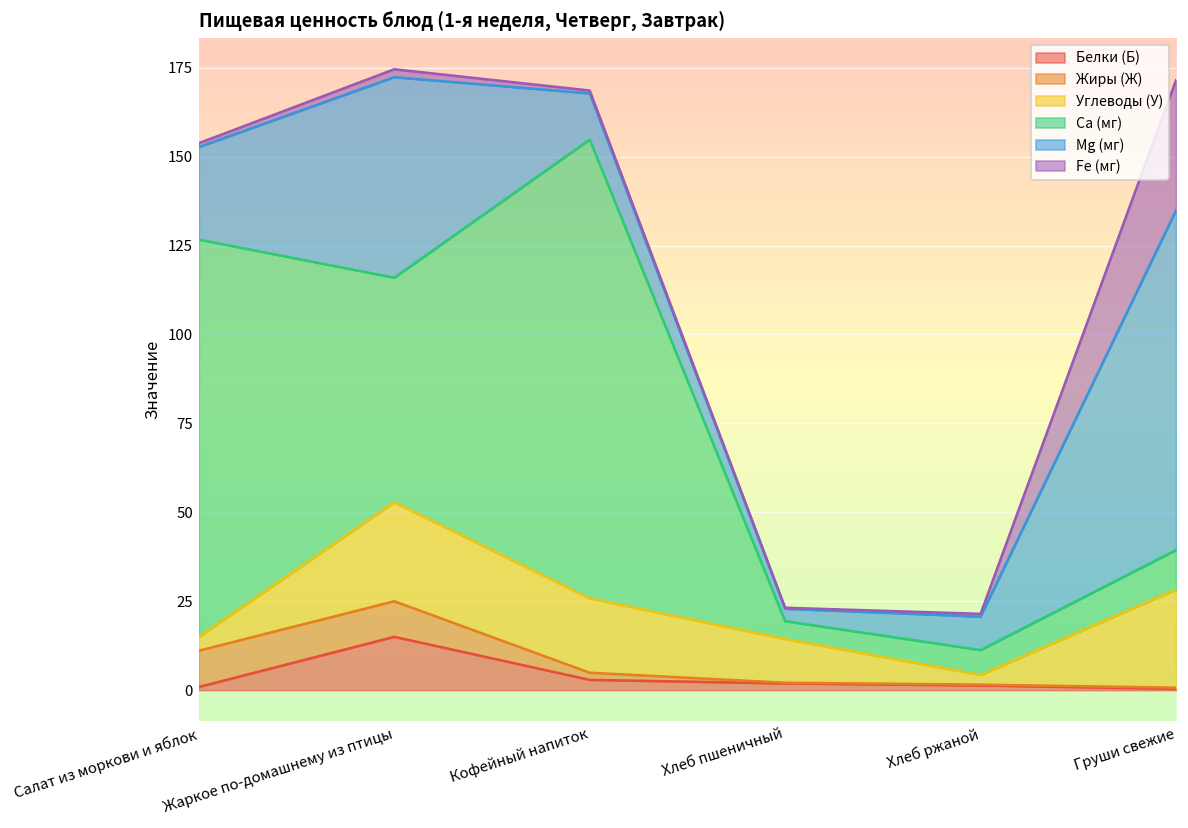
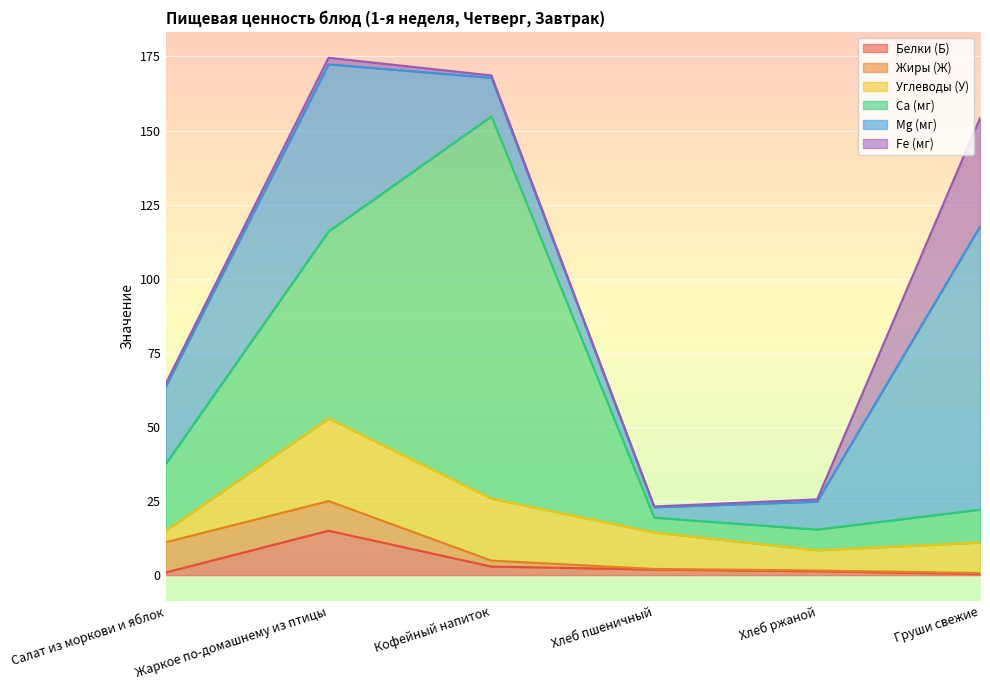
Ca (мг), Салат из моркови и яблок: 112 -> 23
Углеводы (У), Хлеб ржаной: 3 -> 7
Углеводы (У), Груши свежие: 28 -> 10
